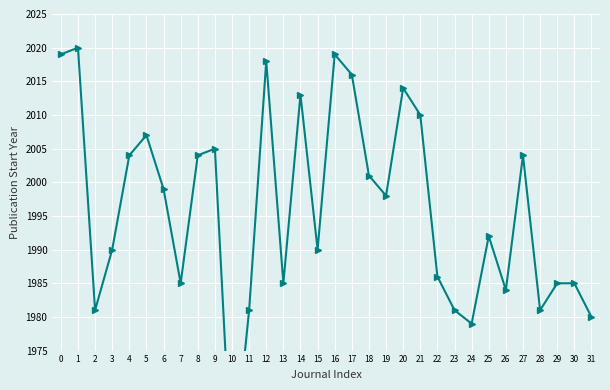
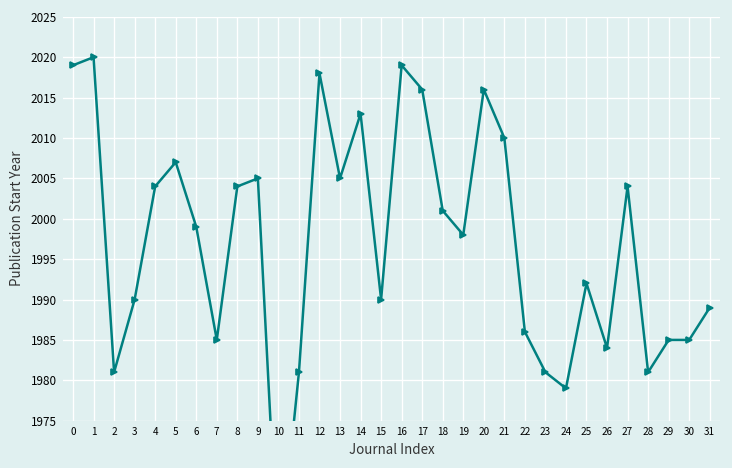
13: 1985 -> 2005
20: 2014 -> 2016
31: 1980 -> 1989
